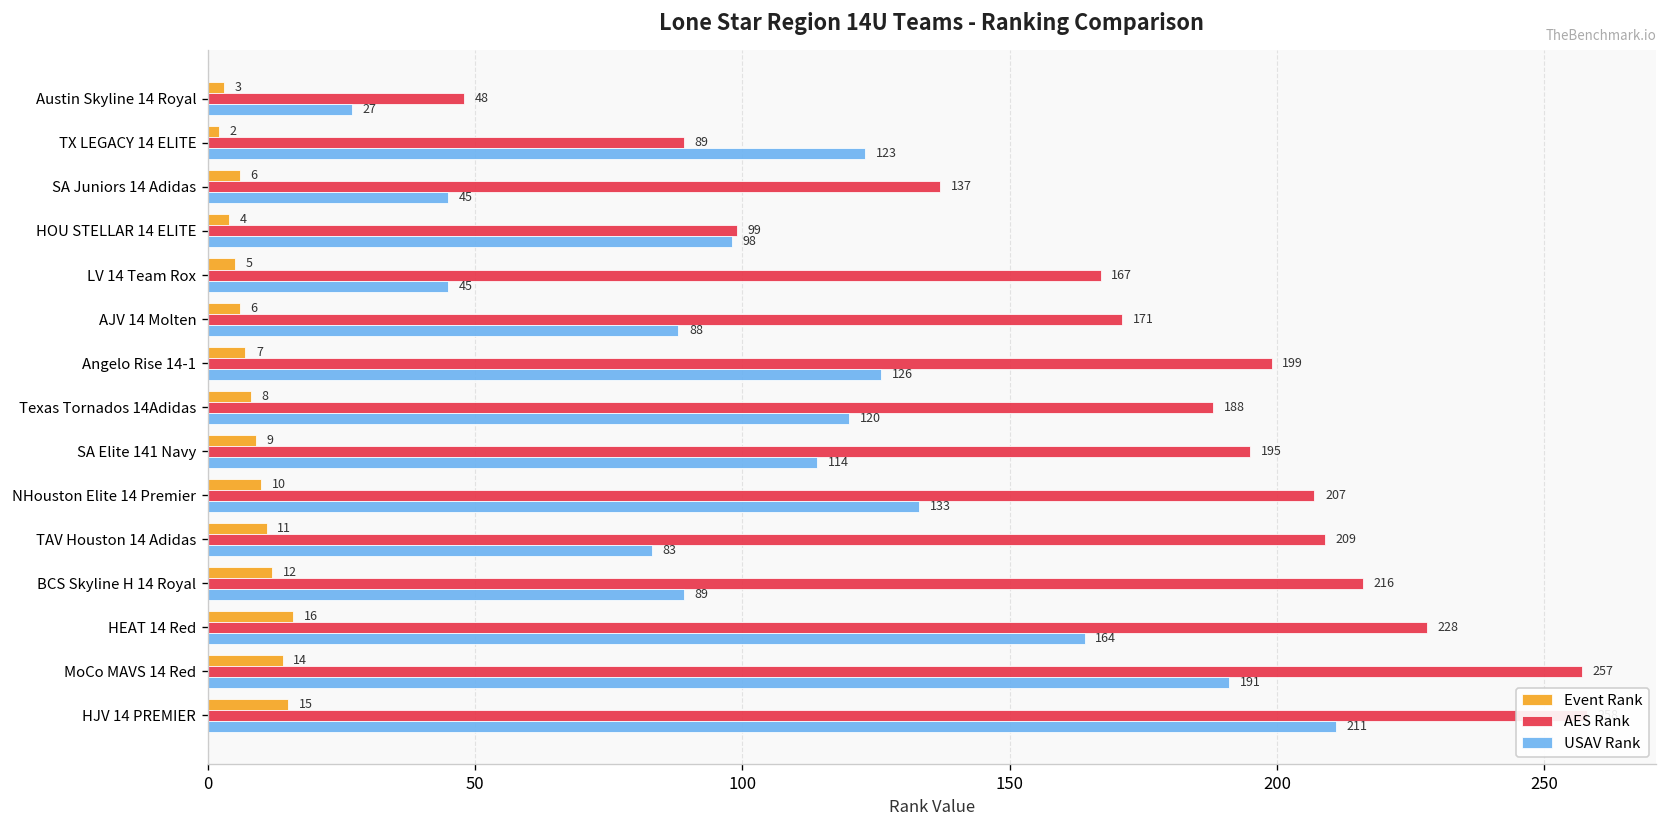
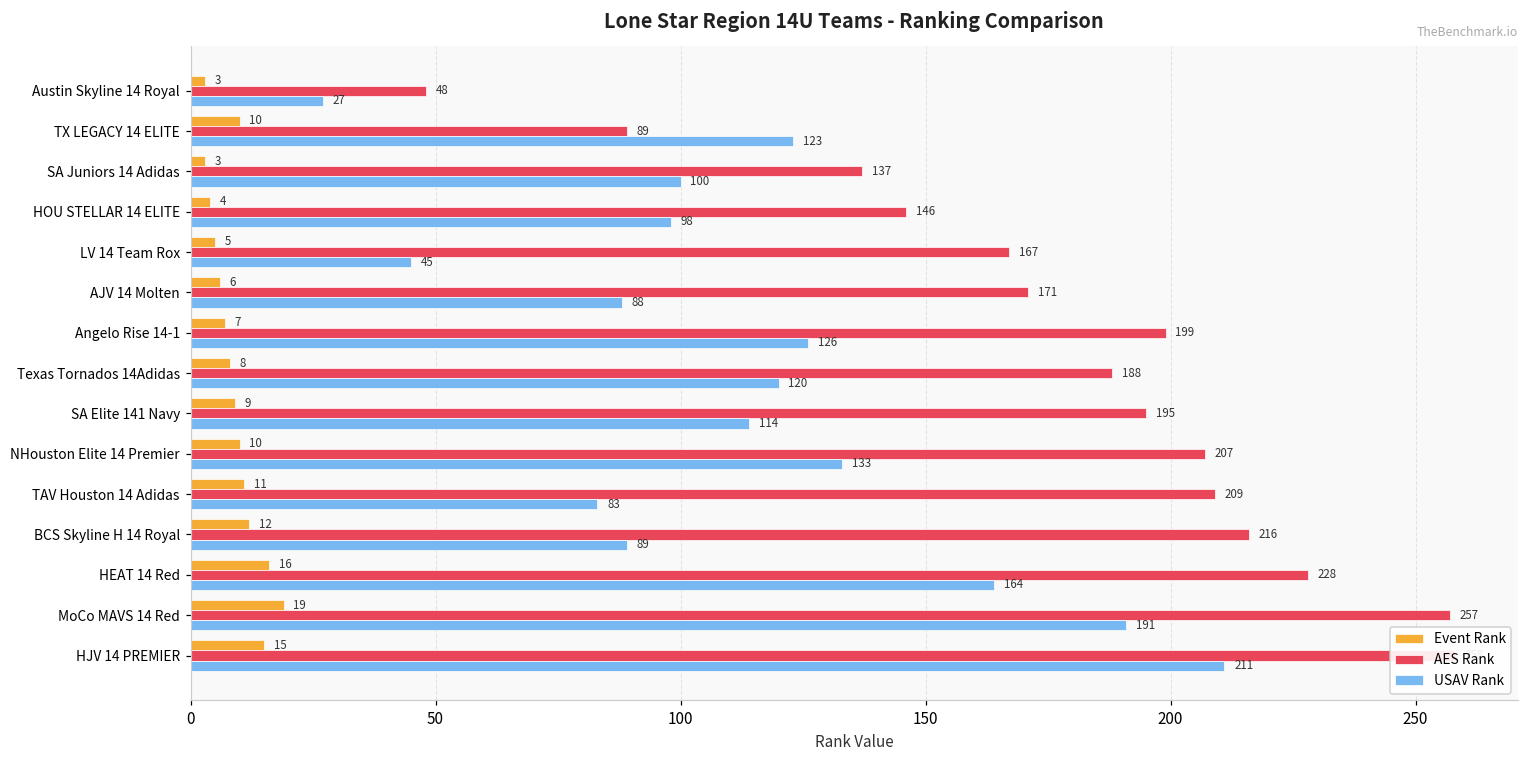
Event Rank, TX LEGACY 14 ELITE: 2 -> 10
Event Rank, SA Juniors 14 Adidas: 6 -> 3
USAV Rank, SA Juniors 14 Adidas: 45 -> 100
AES Rank, HOU STELLAR 14 ELITE: 99 -> 146
Event Rank, MoCo MAVS 14 Red: 14 -> 19
